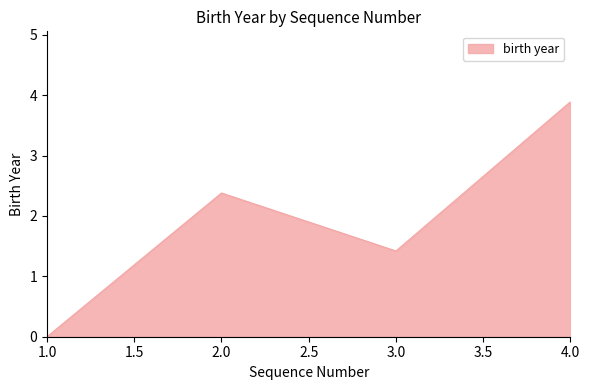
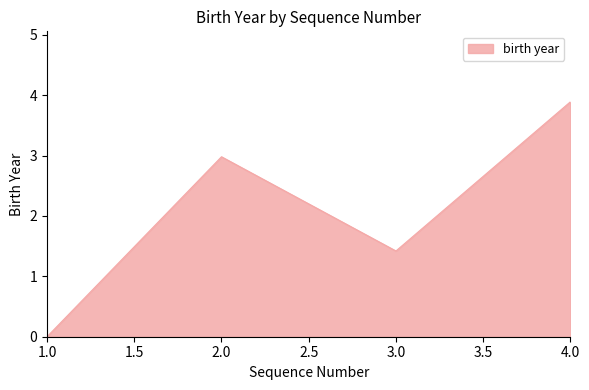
2.0: 2.4 -> 3.0
